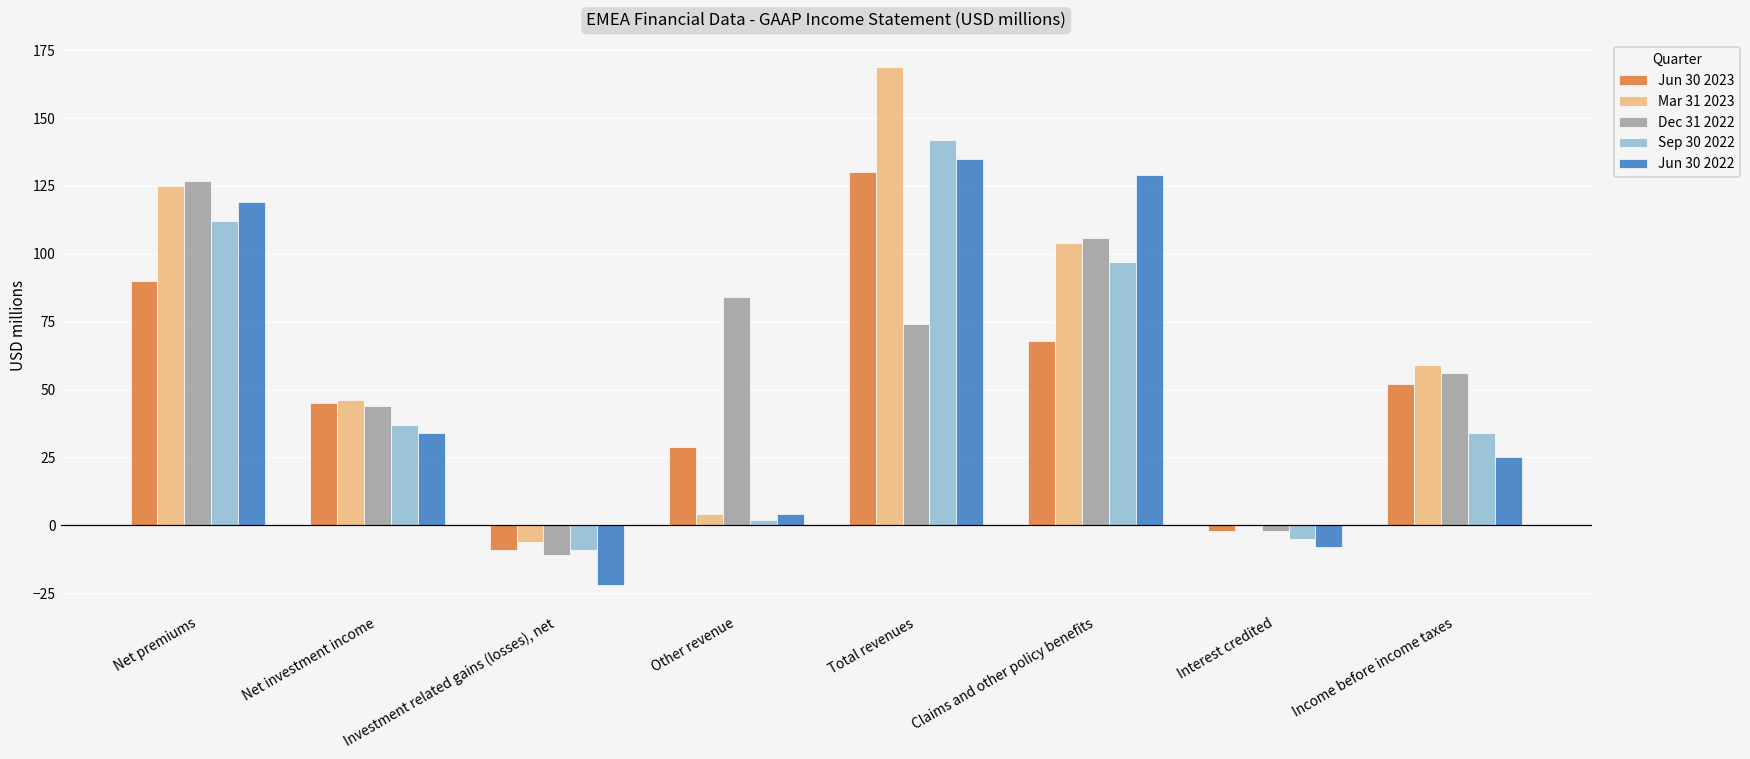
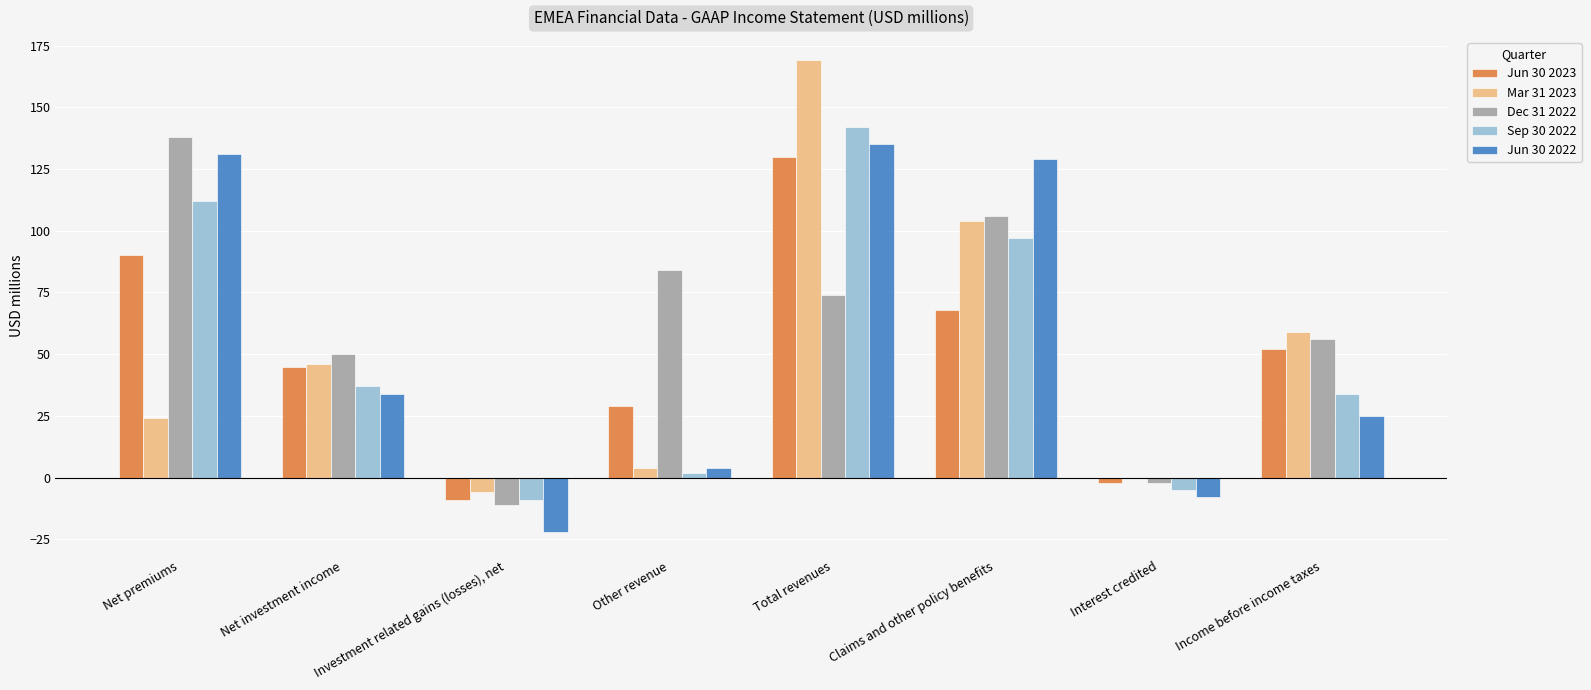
Mar 31 2023, Net premiums: 125 -> 24
Dec 31 2022, Net premiums: 127 -> 138
Jun 30 2022, Net premiums: 119 -> 131
Dec 31 2022, Net investment income: 44 -> 50
